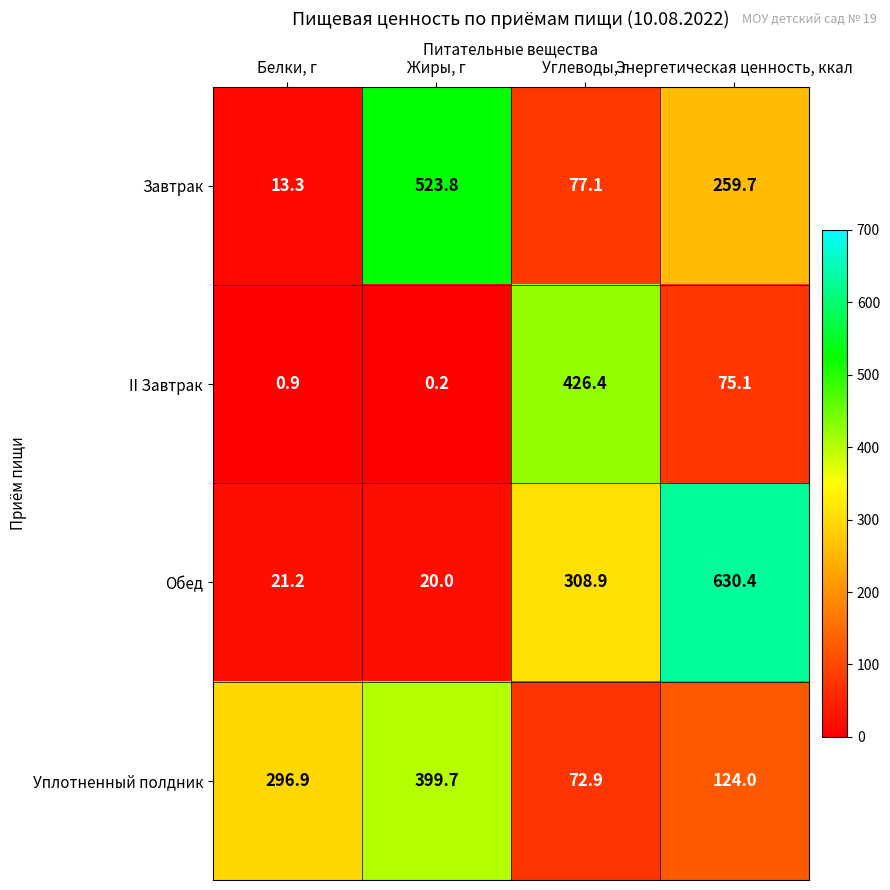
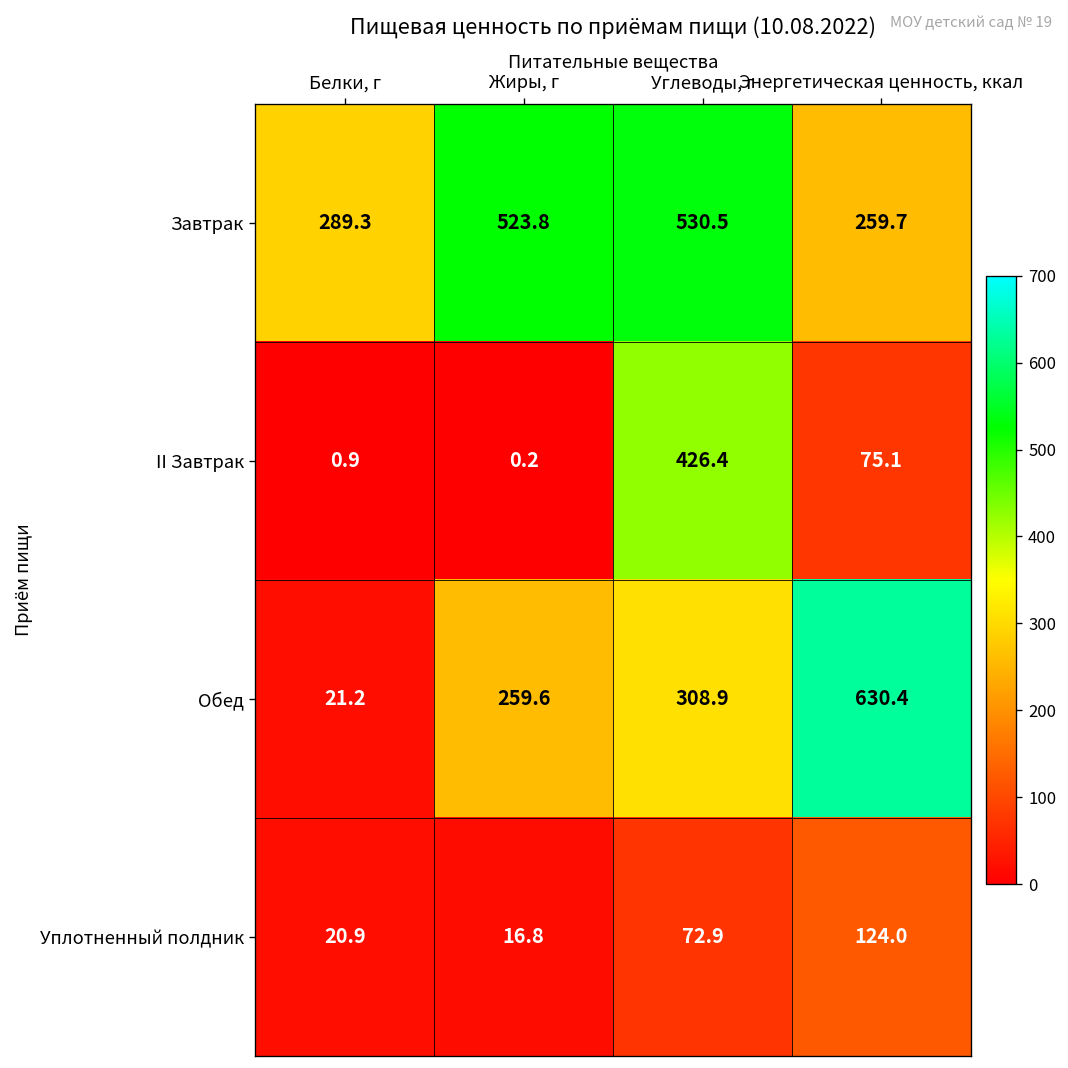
Завтрак, Белки, г: 13.3 -> 289.3
Завтрак, Углеводы, г: 77.1 -> 530.5
Обед, Жиры, г: 20.0 -> 259.6
Уплотненный полдник, Белки, г: 296.9 -> 20.9
Уплотненный полдник, Жиры, г: 399.7 -> 16.8
